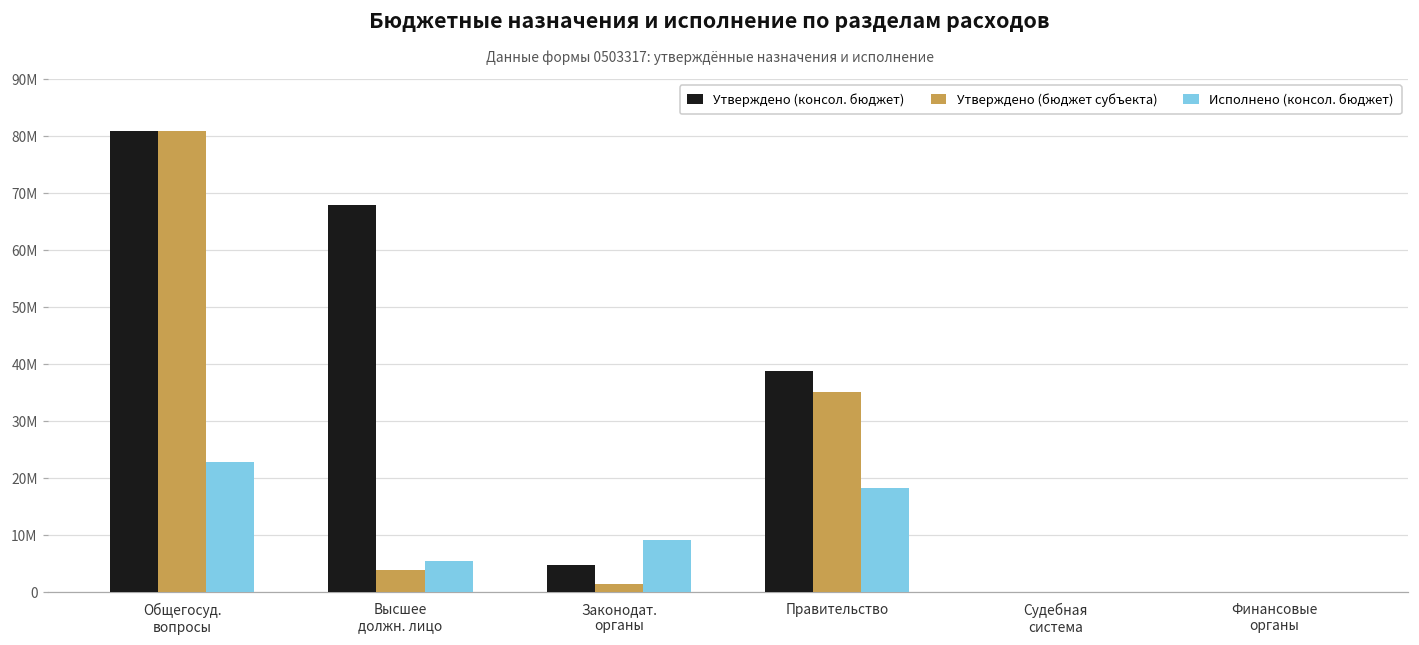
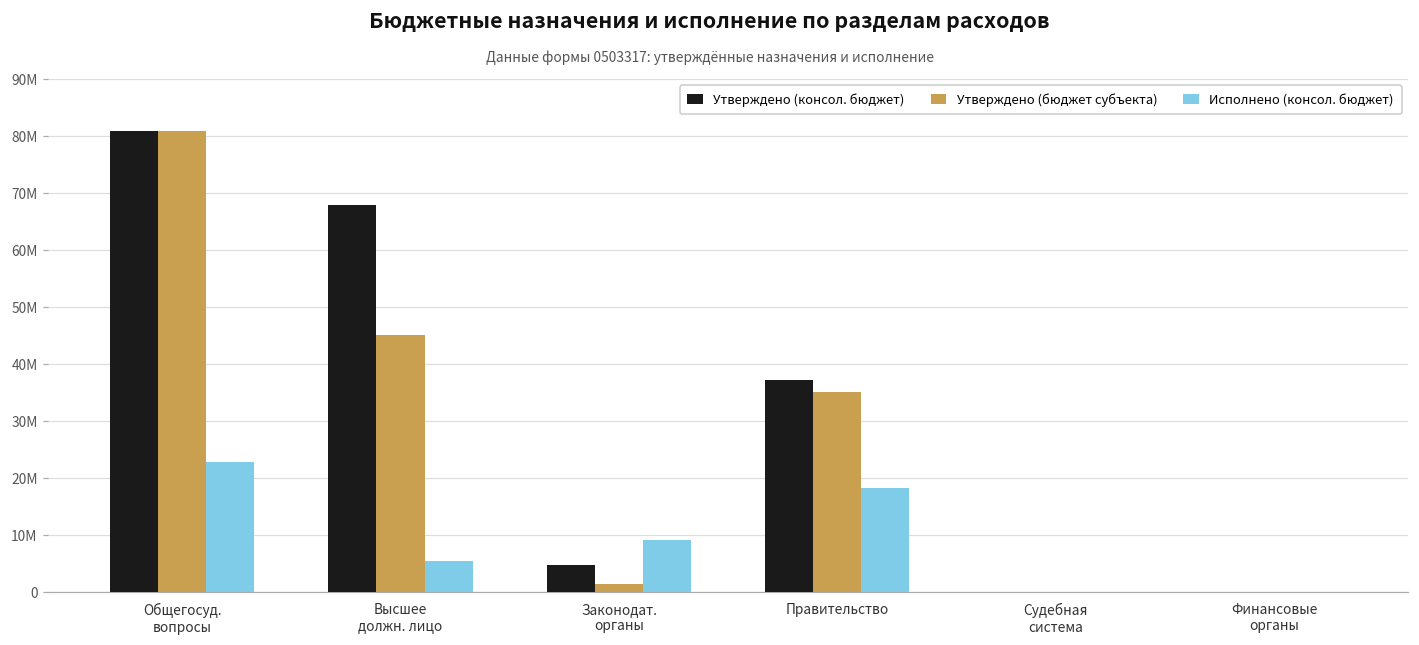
Утверждено (бюджет субъекта), Высшее должн. лицо: 4000000 -> 45000000
Утверждено (консол. бюджет), Правительство: 39000000 -> 37000000
